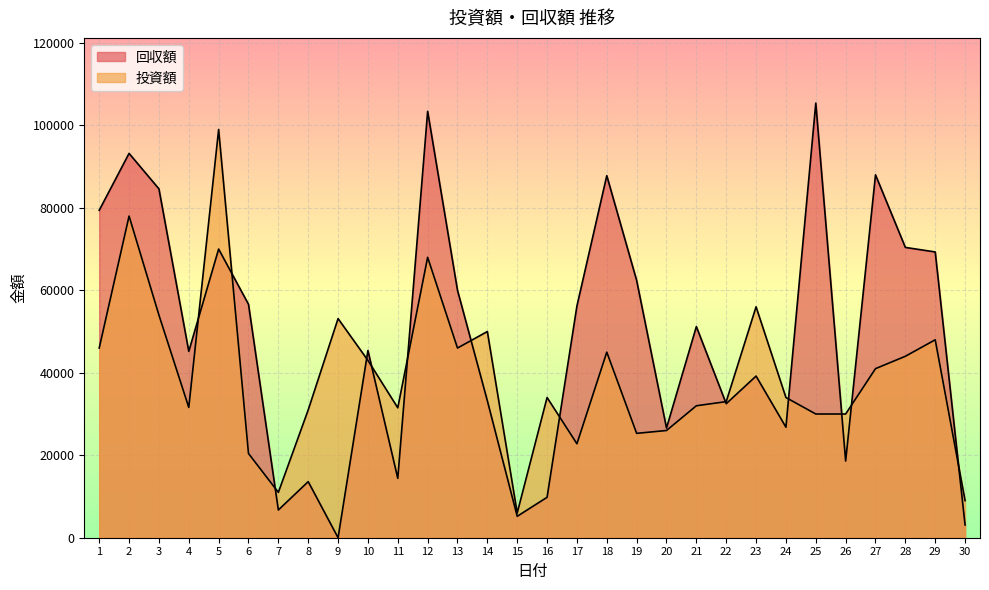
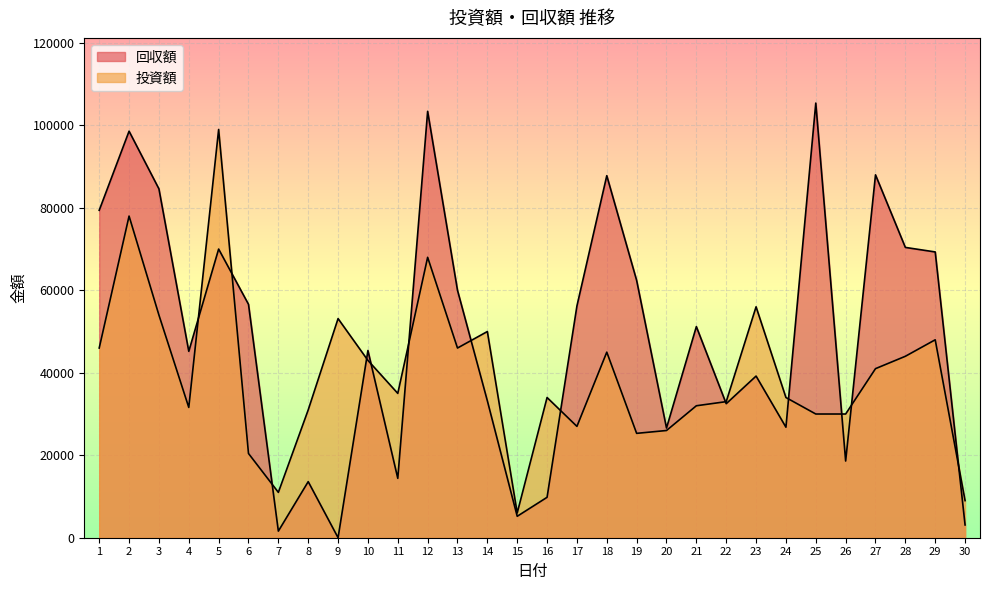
回収額, 2: 93000 -> 99000
回収額, 7: 7000 -> 2000
投資額, 11: 32000 -> 35000
投資額, 17: 23000 -> 27000
